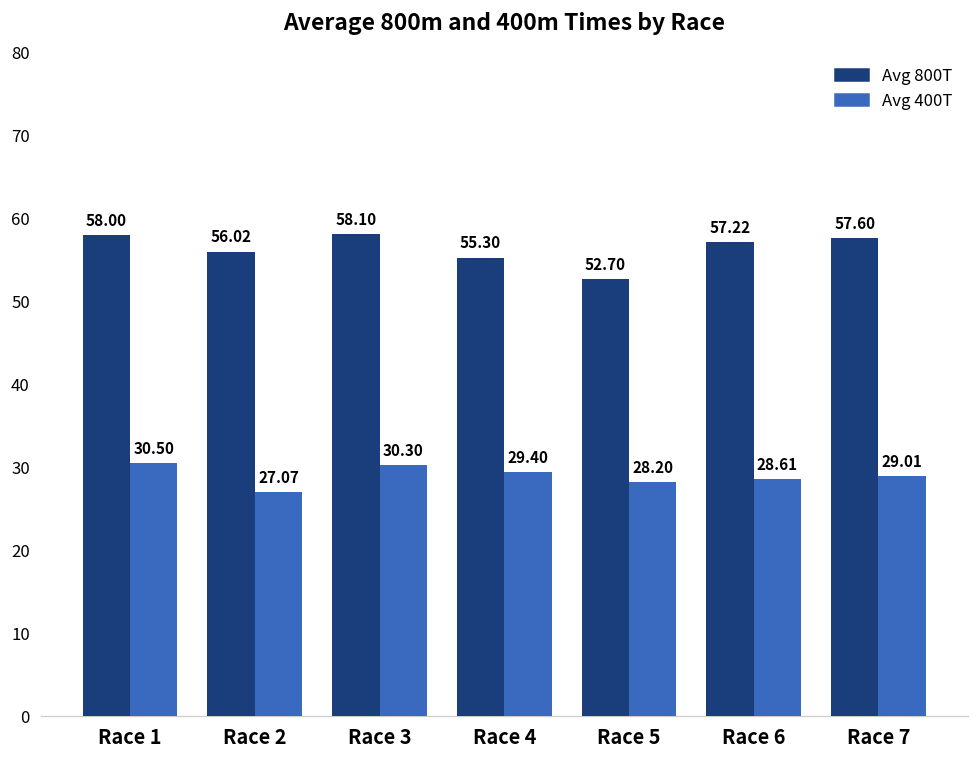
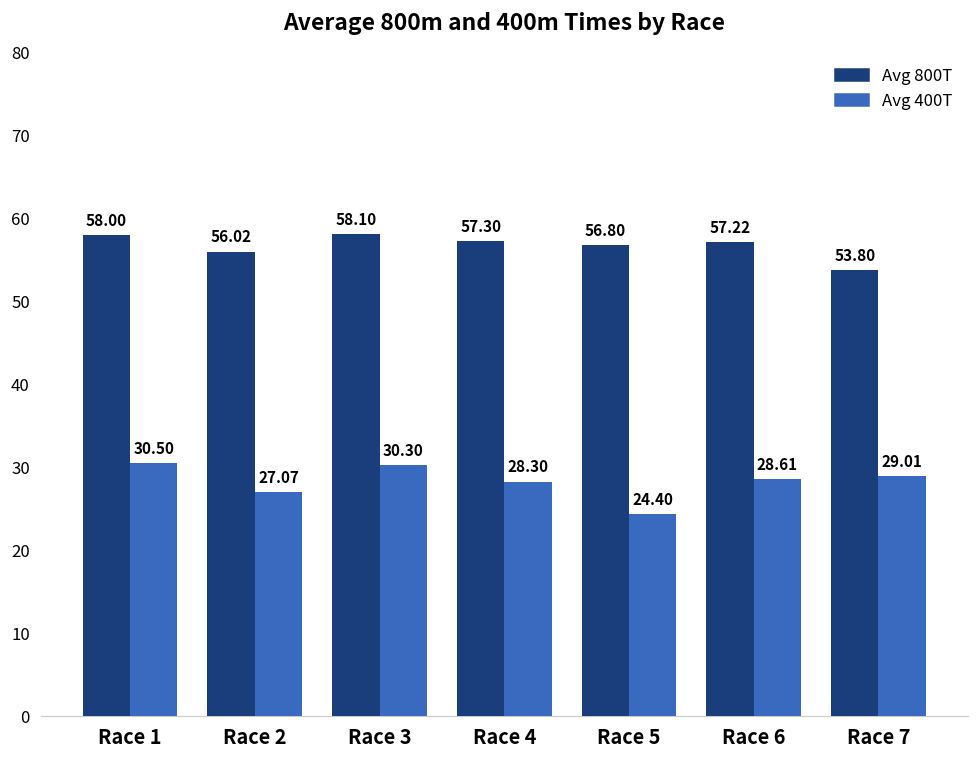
Avg 800T, Race 4: 55.30 -> 57.30
Avg 400T, Race 4: 29.40 -> 28.30
Avg 800T, Race 5: 52.70 -> 56.80
Avg 400T, Race 5: 28.20 -> 24.40
Avg 800T, Race 7: 57.60 -> 53.80
